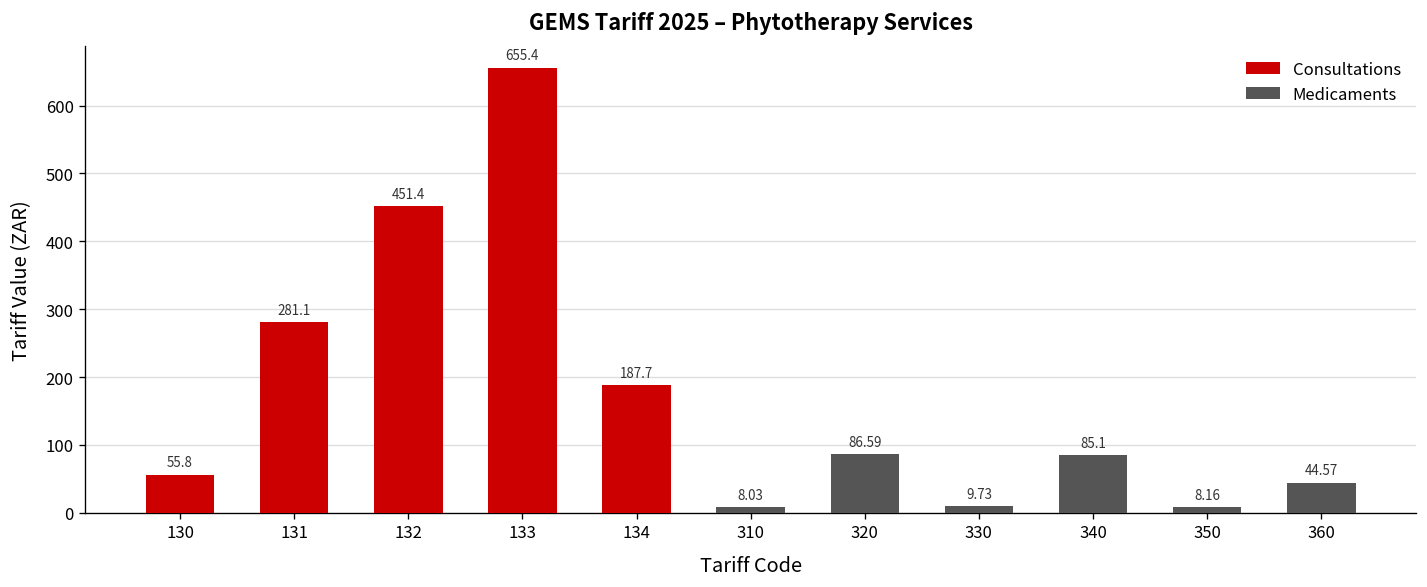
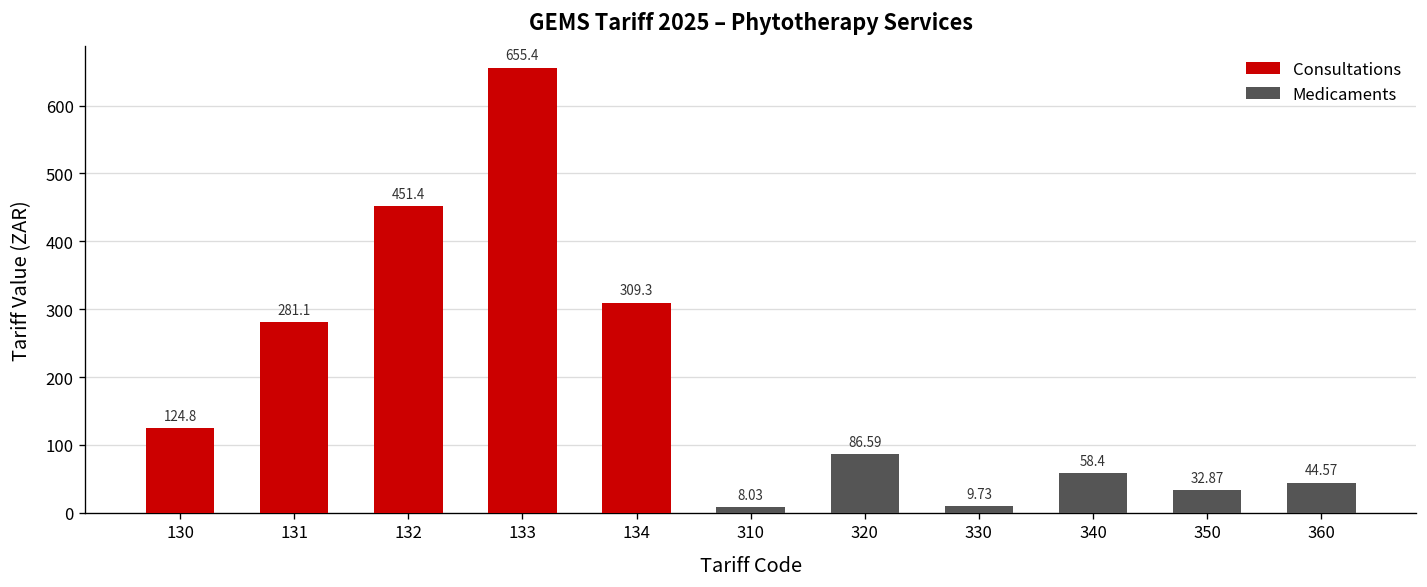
Consultations, 130: 55.8 -> 124.8
Consultations, 134: 187.7 -> 309.3
Medicaments, 340: 85.1 -> 58.4
Medicaments, 350: 8.16 -> 32.87
